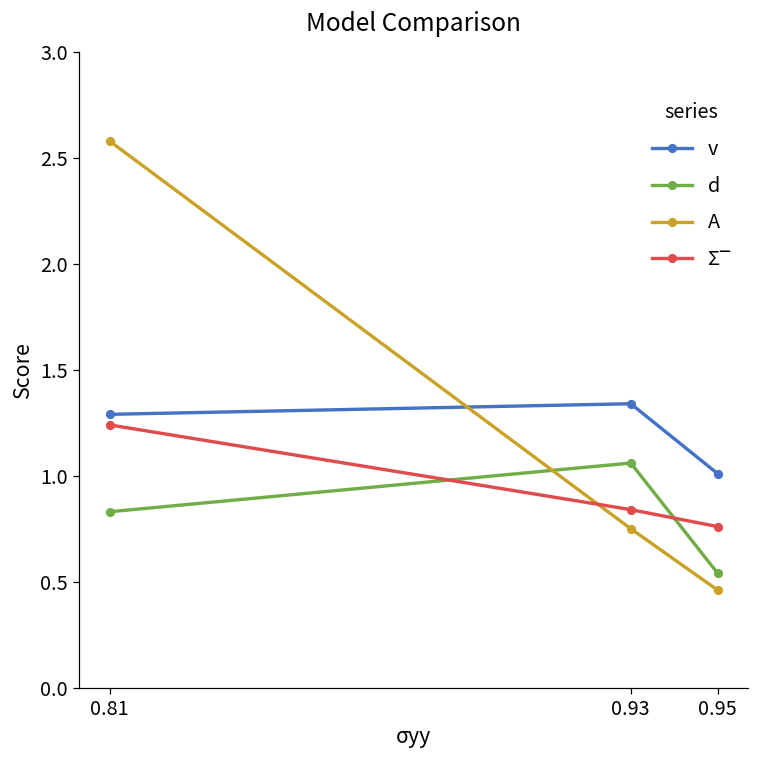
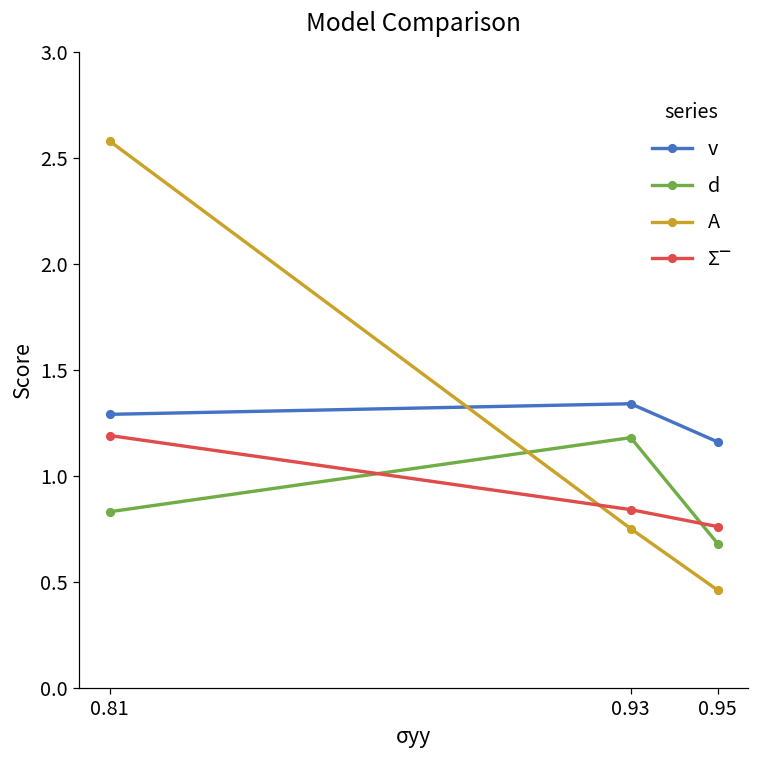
Σ‾, 0.81: 1.24 -> 1.19
d, 0.93: 1.06 -> 1.18
v, 0.95: 1.01 -> 1.16
d, 0.95: 0.54 -> 0.68
